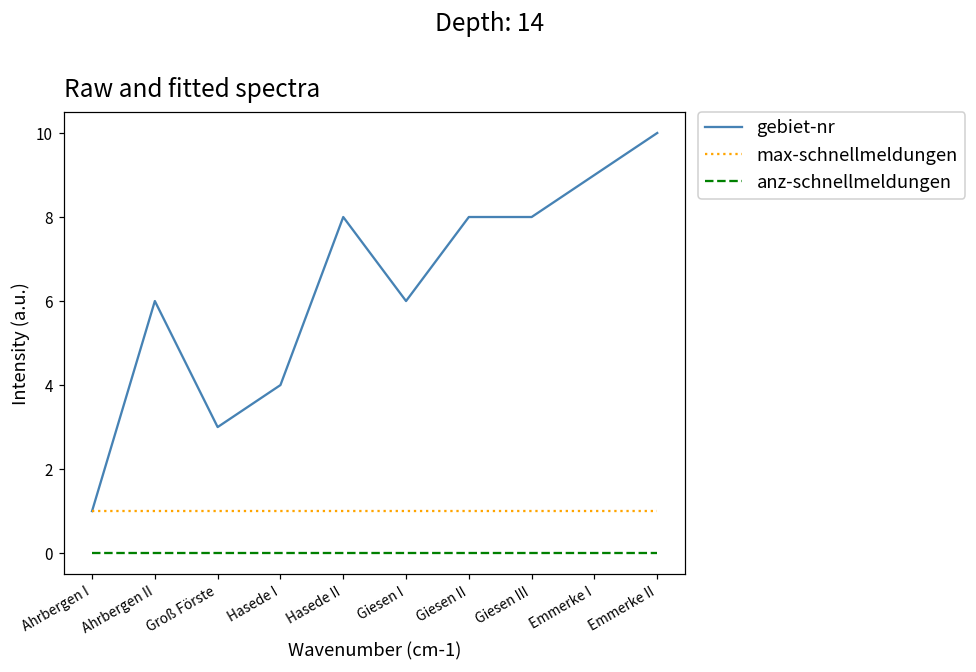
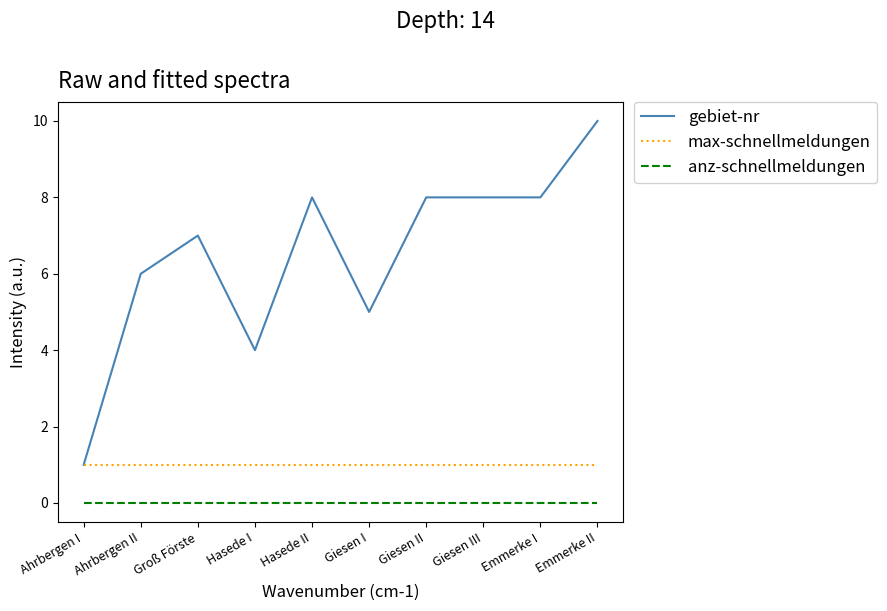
gebiet-nr, Groß Förste: 3 -> 7
gebiet-nr, Giesen I: 6 -> 5
gebiet-nr, Emmerke I: 9 -> 8
